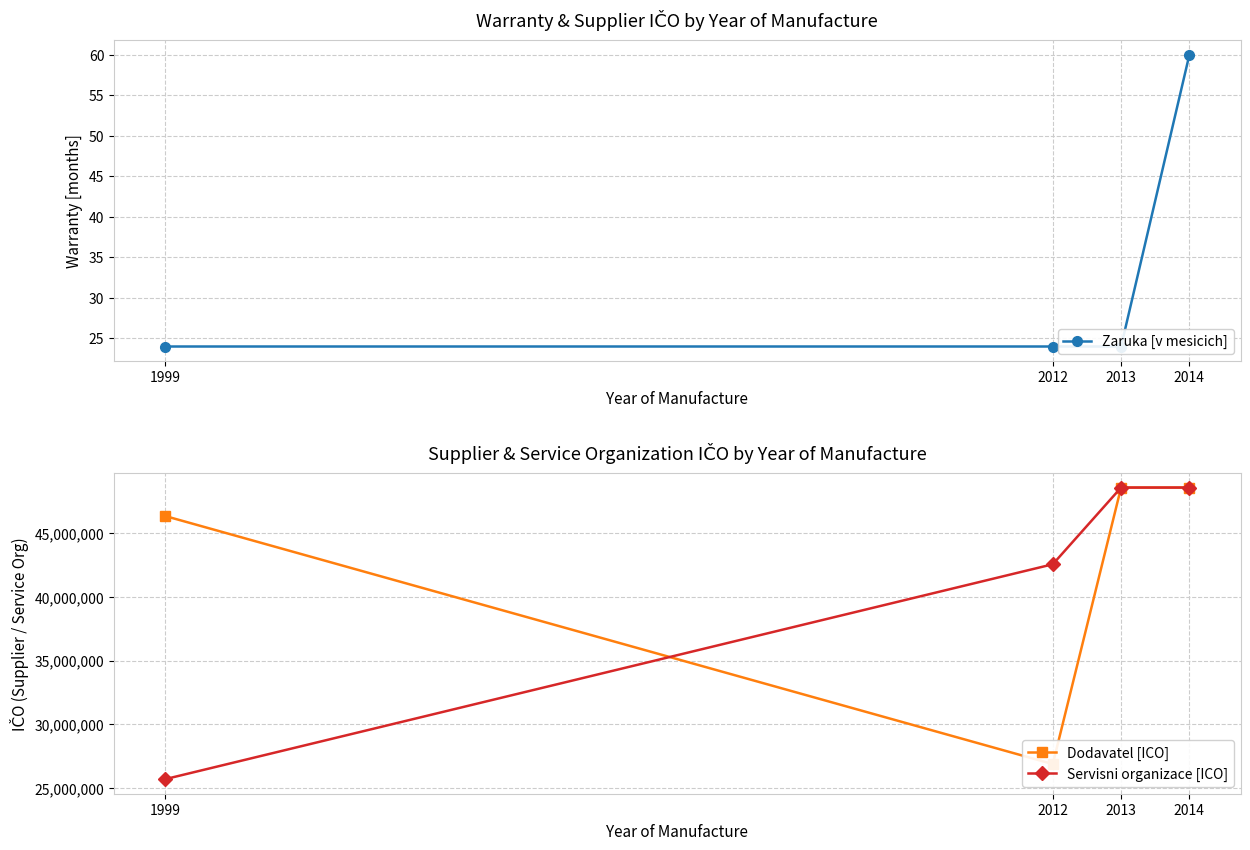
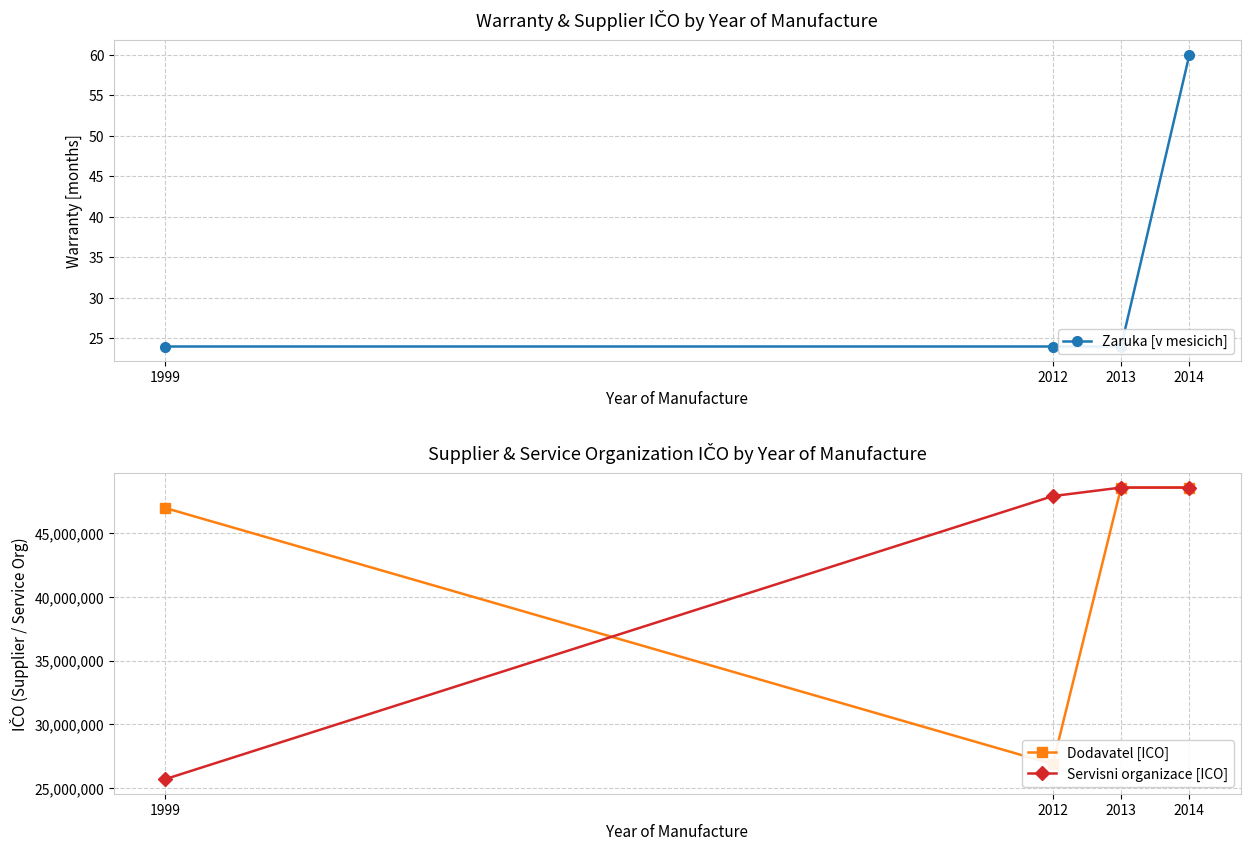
Supplier & Service Organization IČO by Year of Manufacture, Dodavatel [ICO], 1999: 46,400,000 -> 47,000,000
Supplier & Service Organization IČO by Year of Manufacture, Servisni organizace [ICO], 2012: 42,600,000 -> 47,900,000
